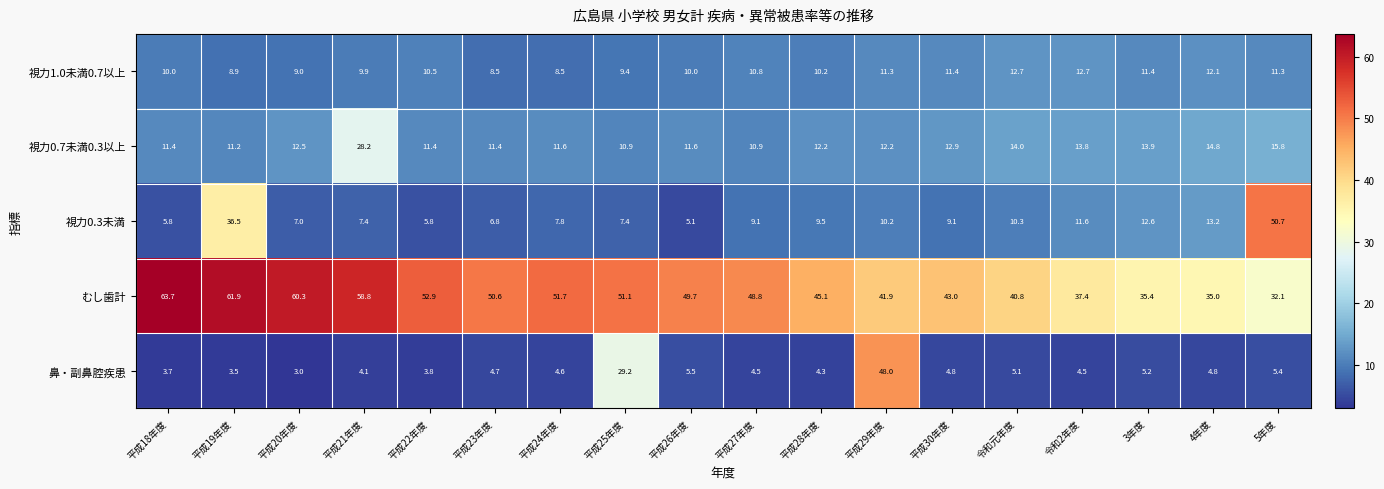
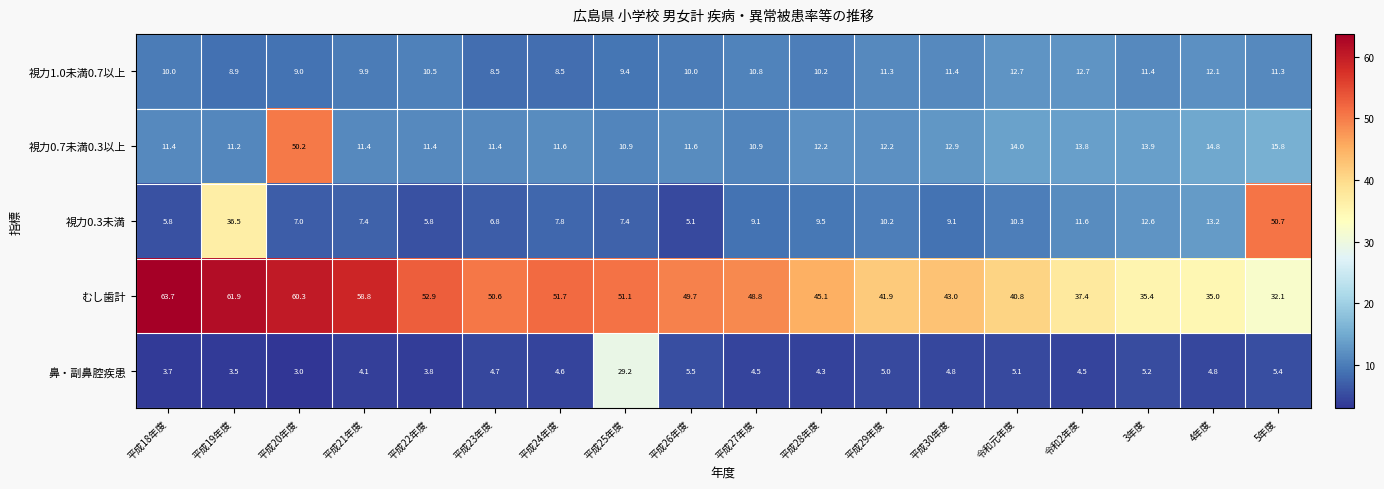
視力0.7未満0.3以上, 平成20年度: 12.5 -> 50.2
視力0.7未満0.3以上, 平成21年度: 28.2 -> 11.4
鼻・副鼻腔疾患, 平成29年度: 48.0 -> 5.0
